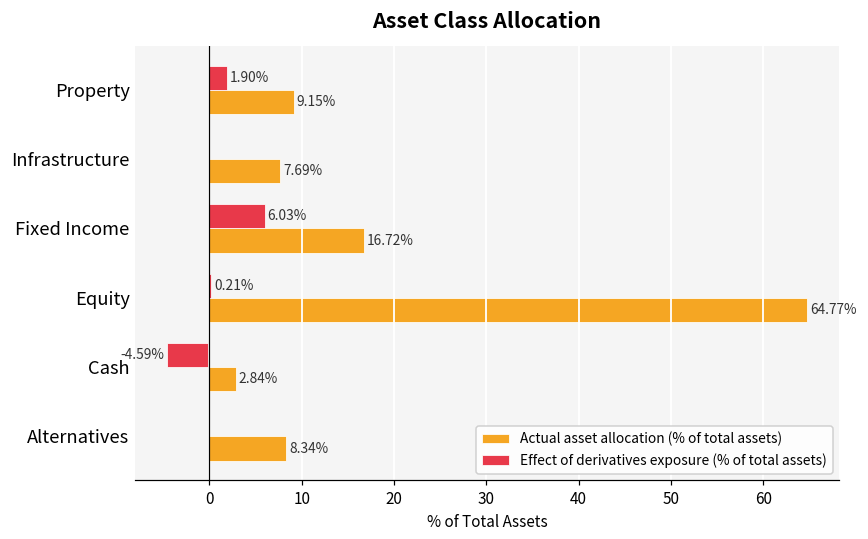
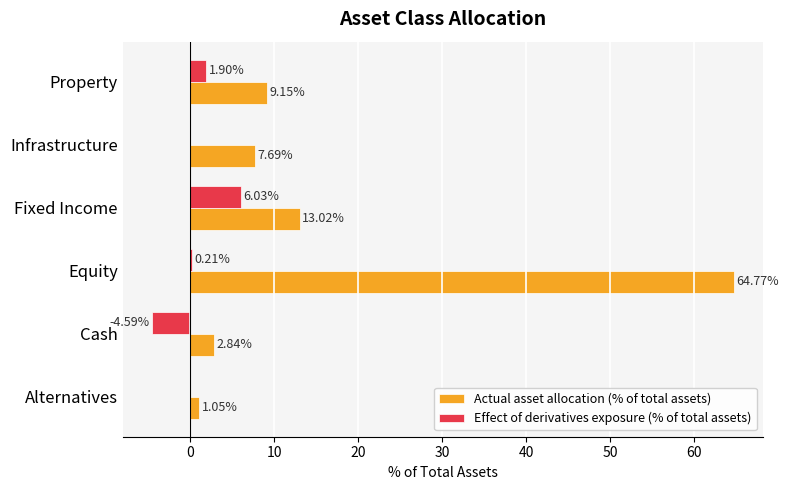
Actual asset allocation (% of total assets), Fixed Income: 16.72% -> 13.02%
Actual asset allocation (% of total assets), Alternatives: 8.34% -> 1.05%
